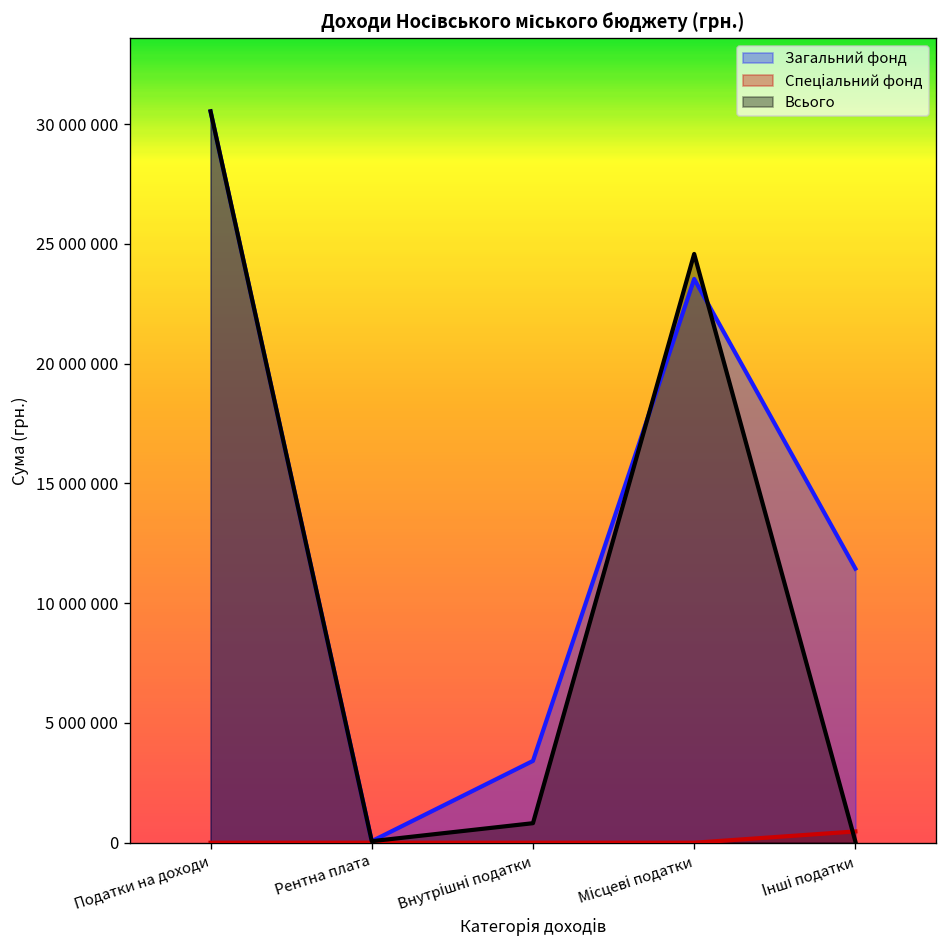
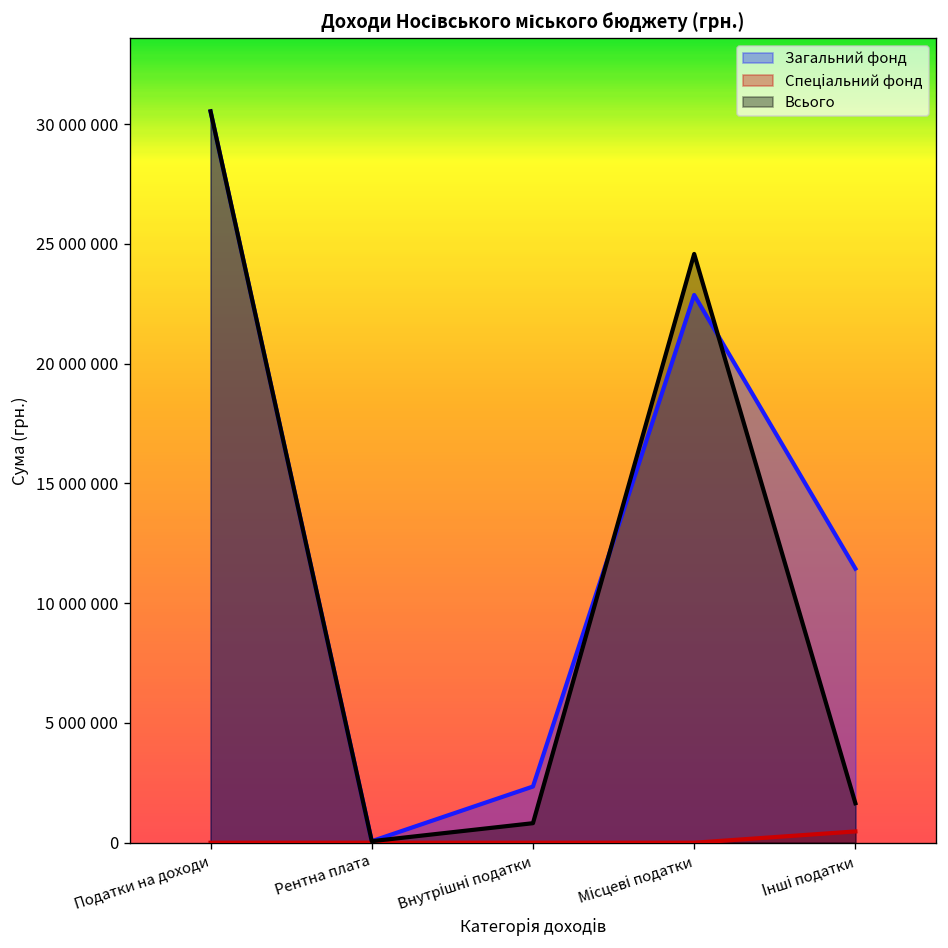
Загальний фонд, Внутрішні податки: 3400000 -> 2300000
Загальний фонд, Місцеві податки: 23500000 -> 22900000
Всього, Інші податки: 0 -> 1600000
